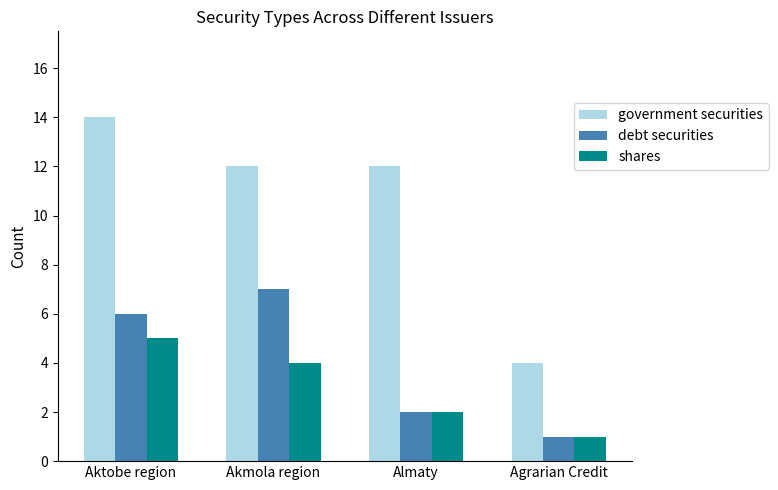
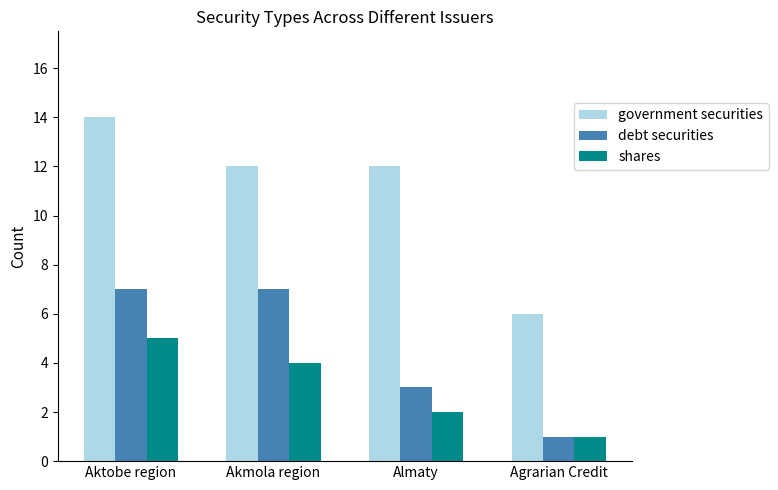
debt securities, Aktobe region: 6 -> 7
debt securities, Almaty: 2 -> 3
government securities, Agrarian Credit: 4 -> 6
